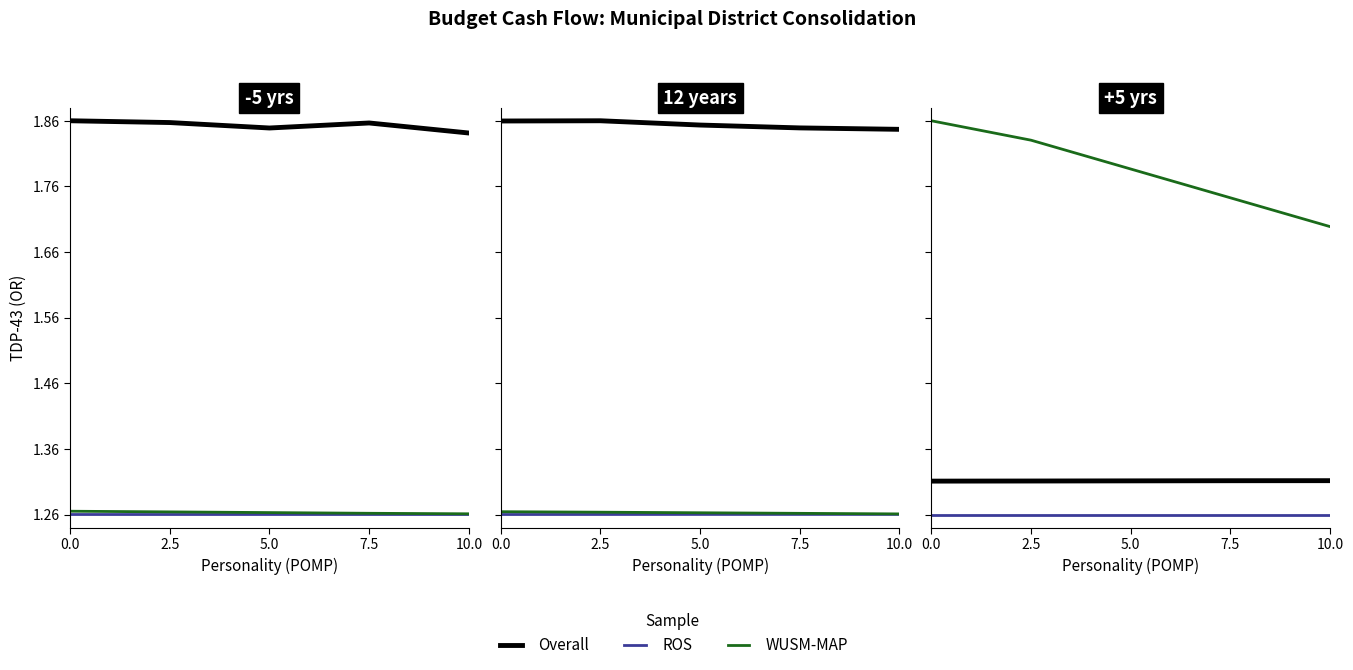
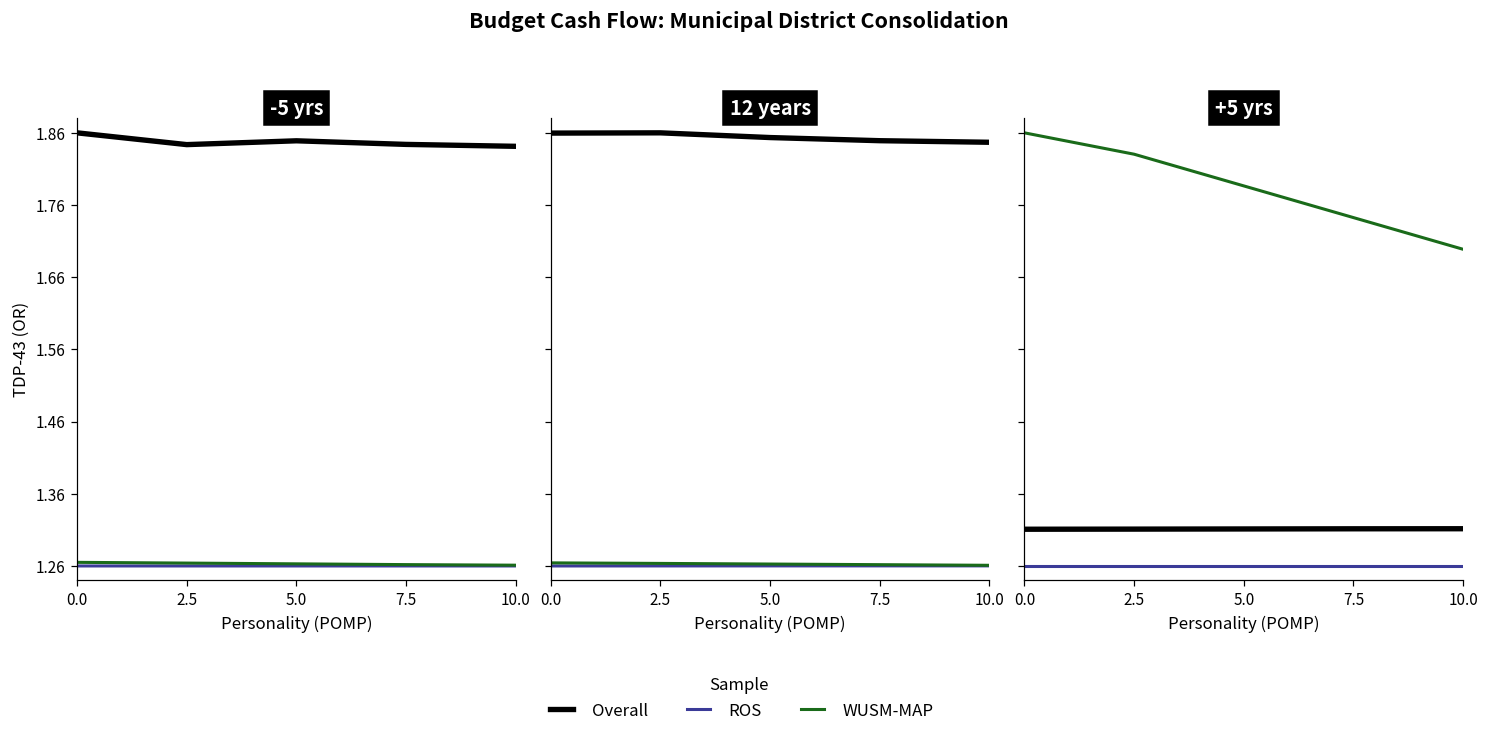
-5 yrs, Overall, 2.5: 1.86 -> 1.84
-5 yrs, Overall, 7.5: 1.86 -> 1.84
